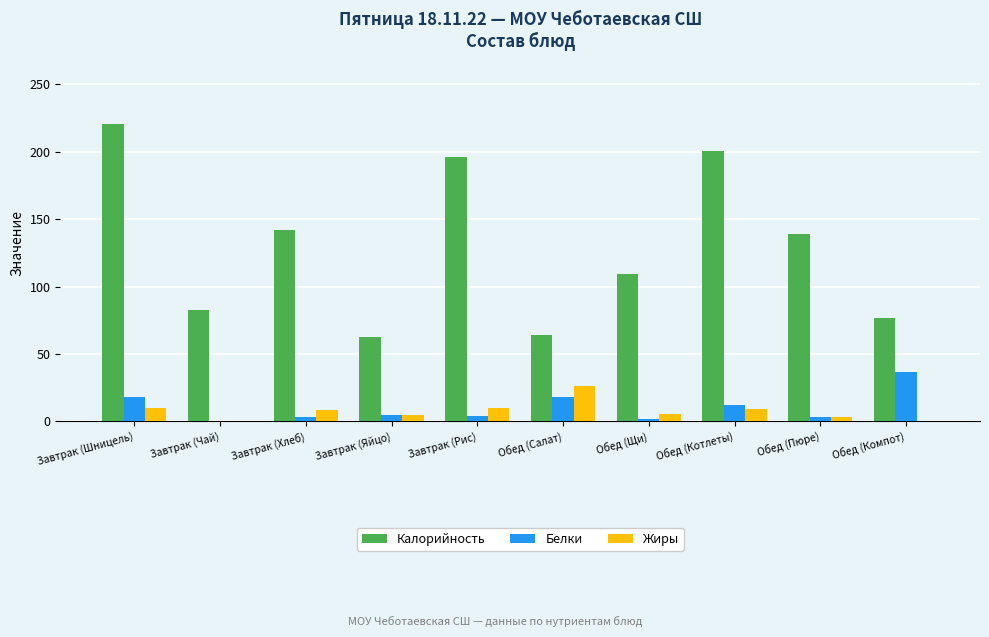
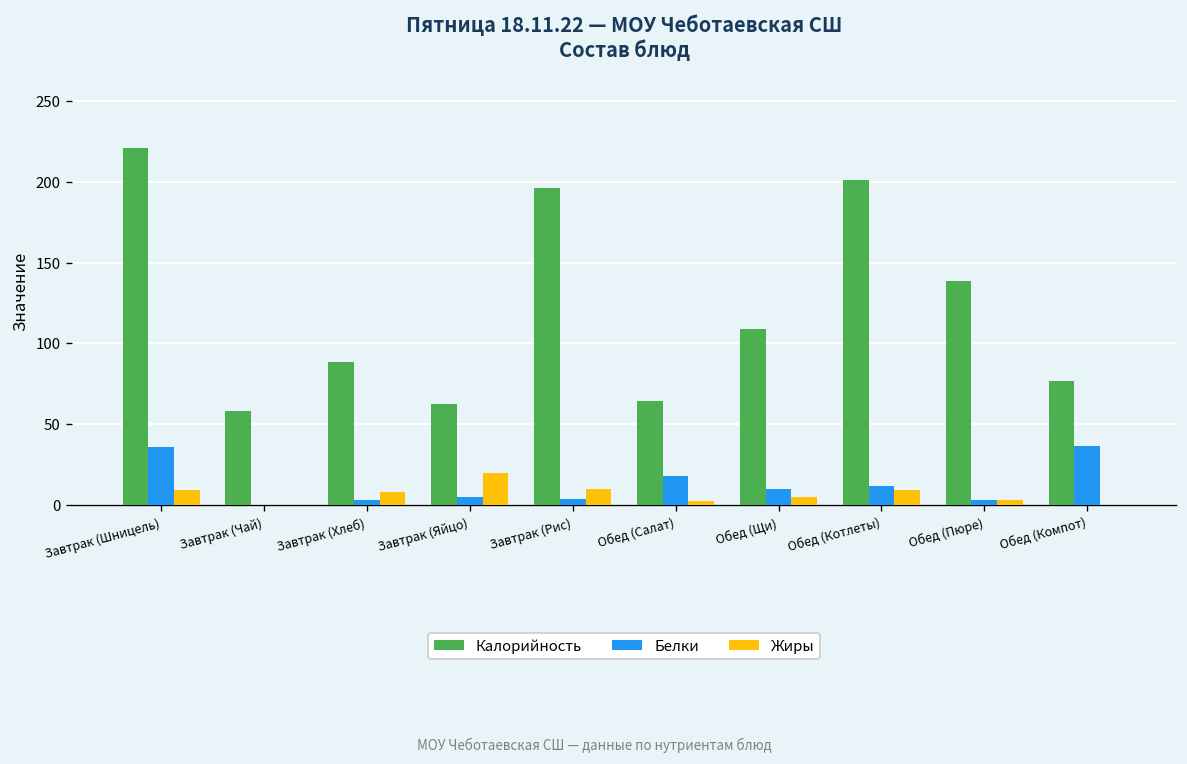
Белки, Завтрак (Шницель): 18 -> 36
Калорийность, Завтрак (Чай): 83 -> 58
Калорийность, Завтрак (Хлеб): 142 -> 89
Жиры, Завтрак (Яйцо): 5 -> 20
Жиры, Обед (Салат): 27 -> 2
Белки, Обед (Щи): 2 -> 10
